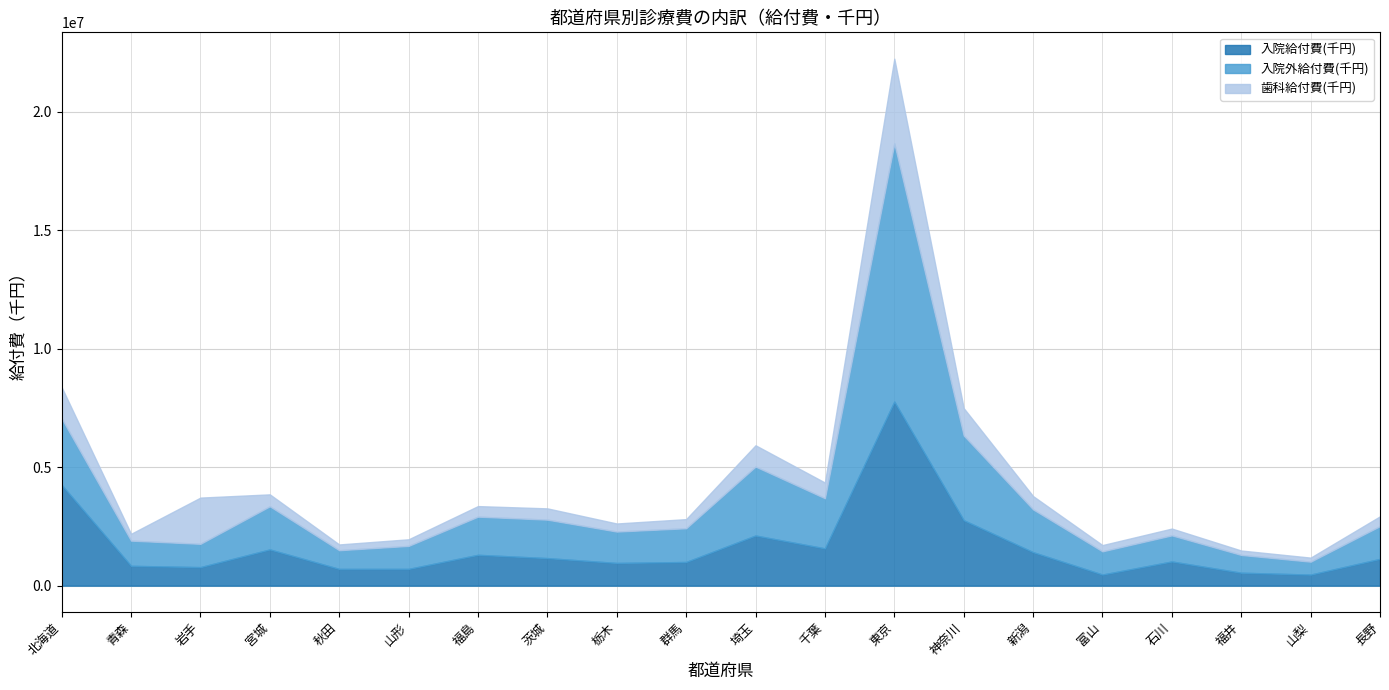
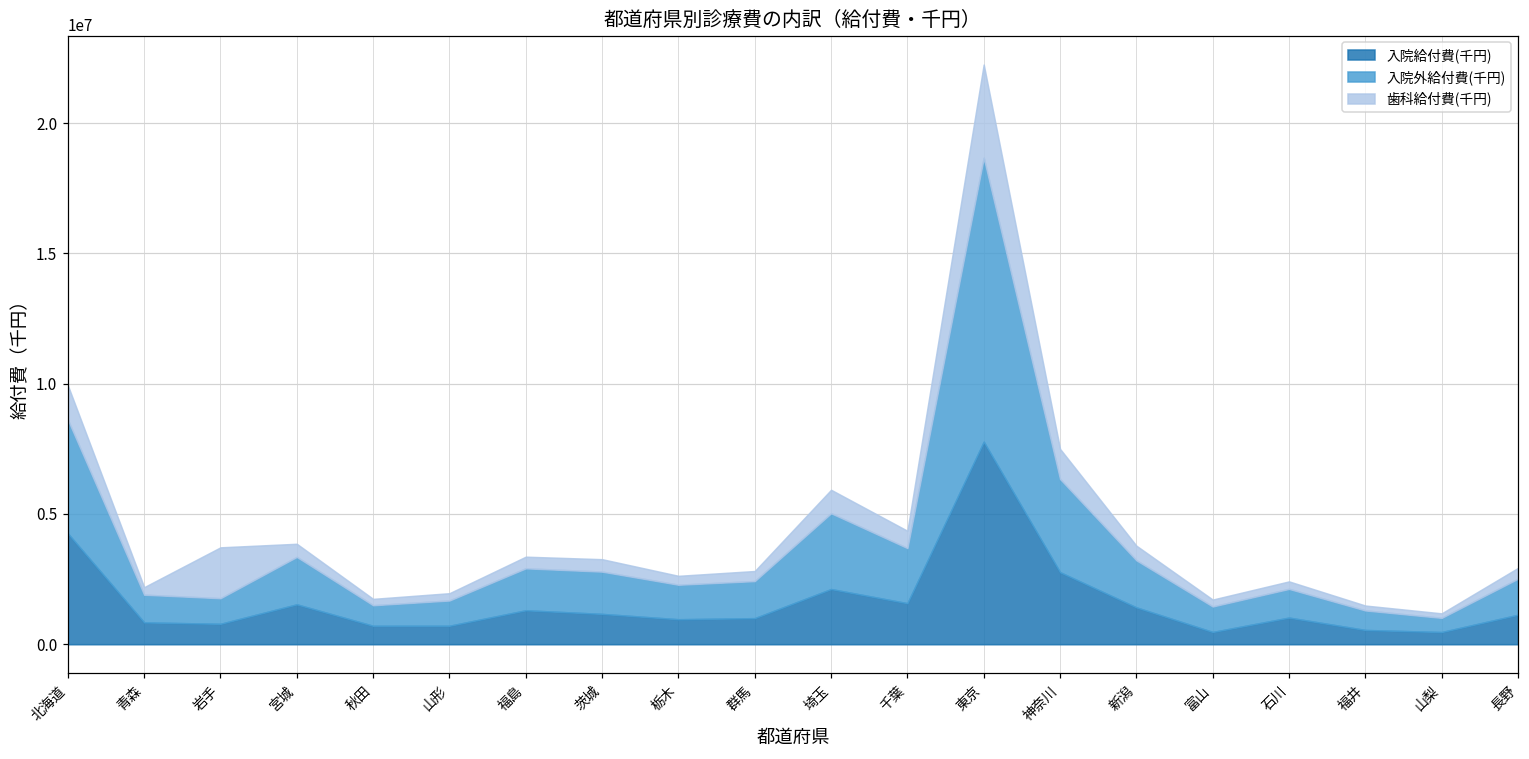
入院外給付費(千円), 北海道: 2800000 -> 4400000
